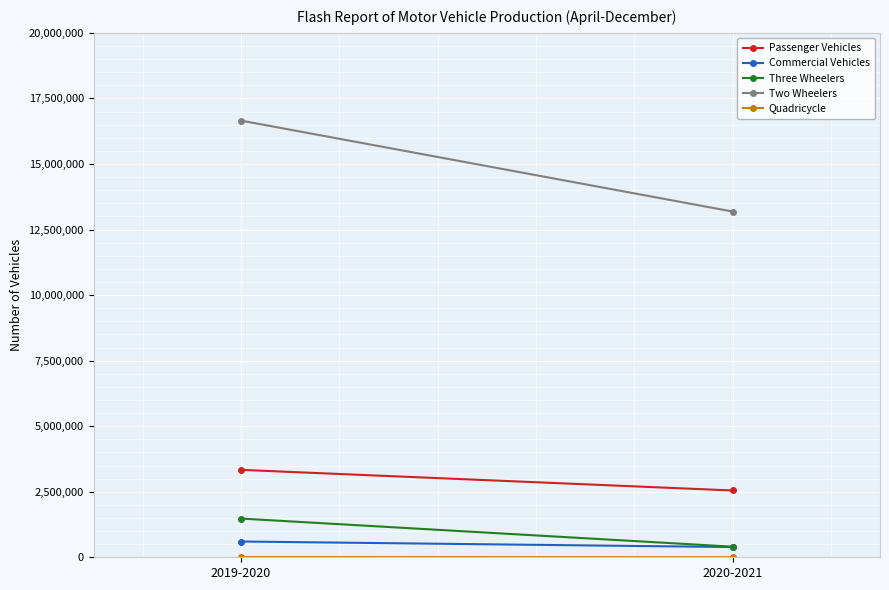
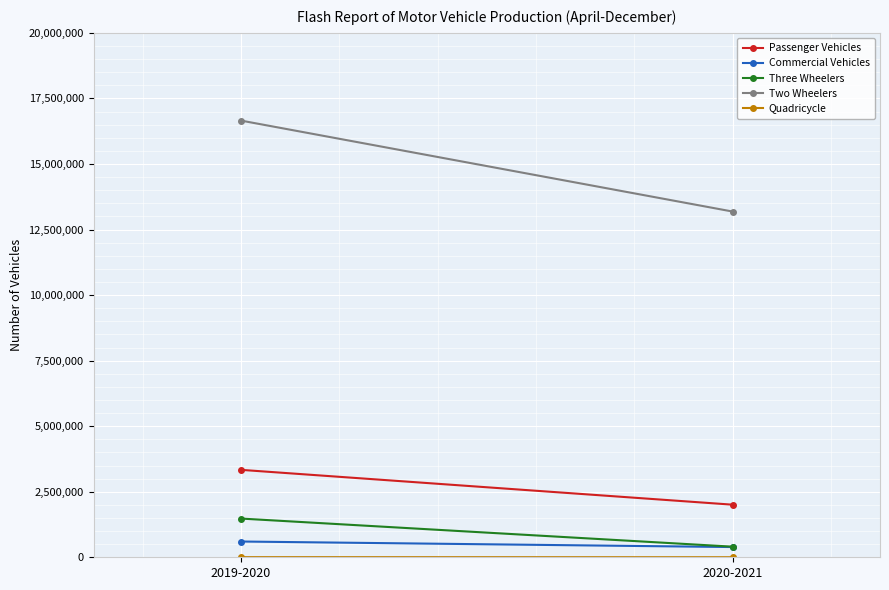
Passenger Vehicles, 2020-2021: 2,500,000 -> 2,000,000
